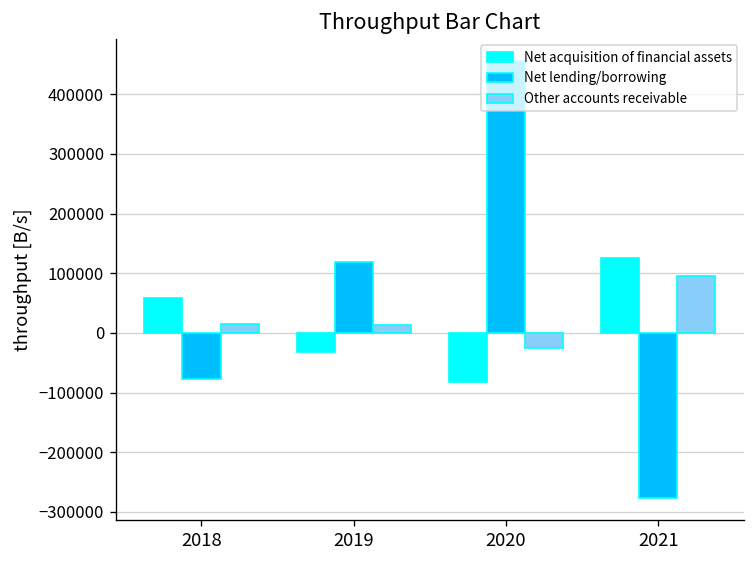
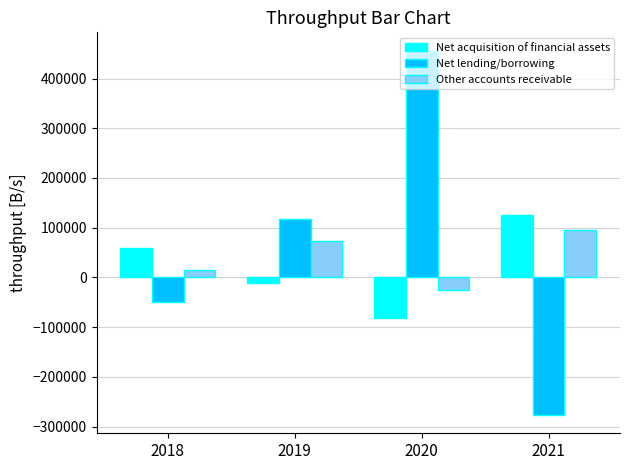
Net lending/borrowing, 2018: -80000 -> -50000
Net acquisition of financial assets, 2019: -30000 -> -10000
Other accounts receivable, 2019: 10000 -> 70000
